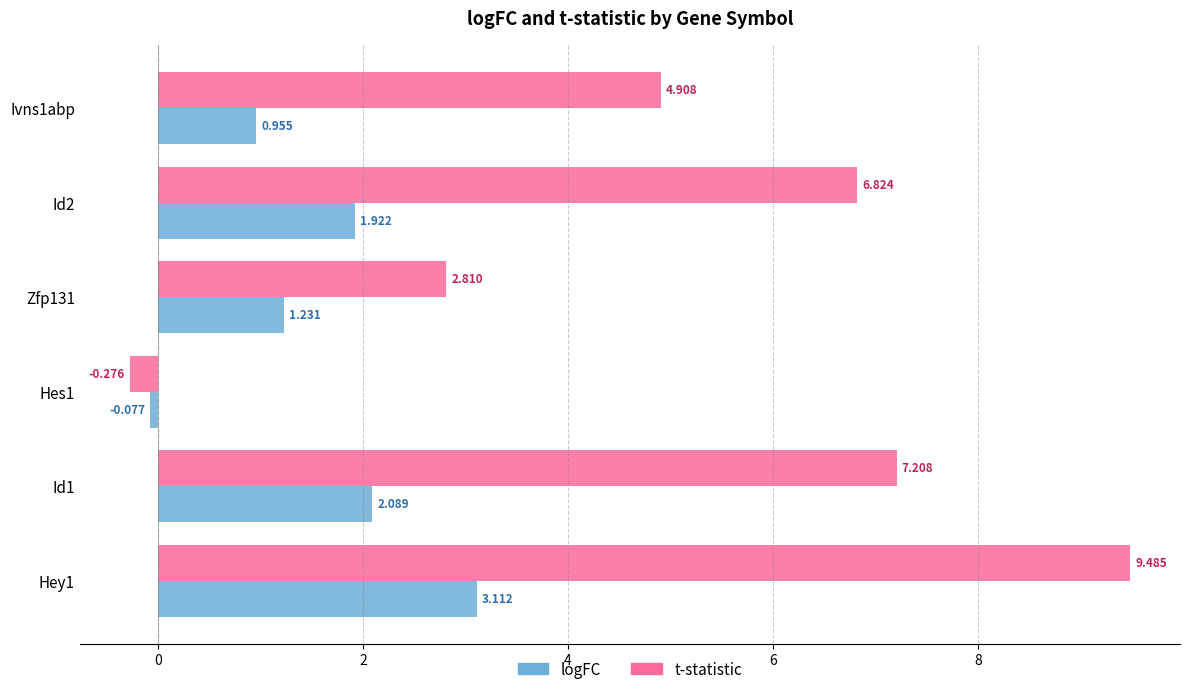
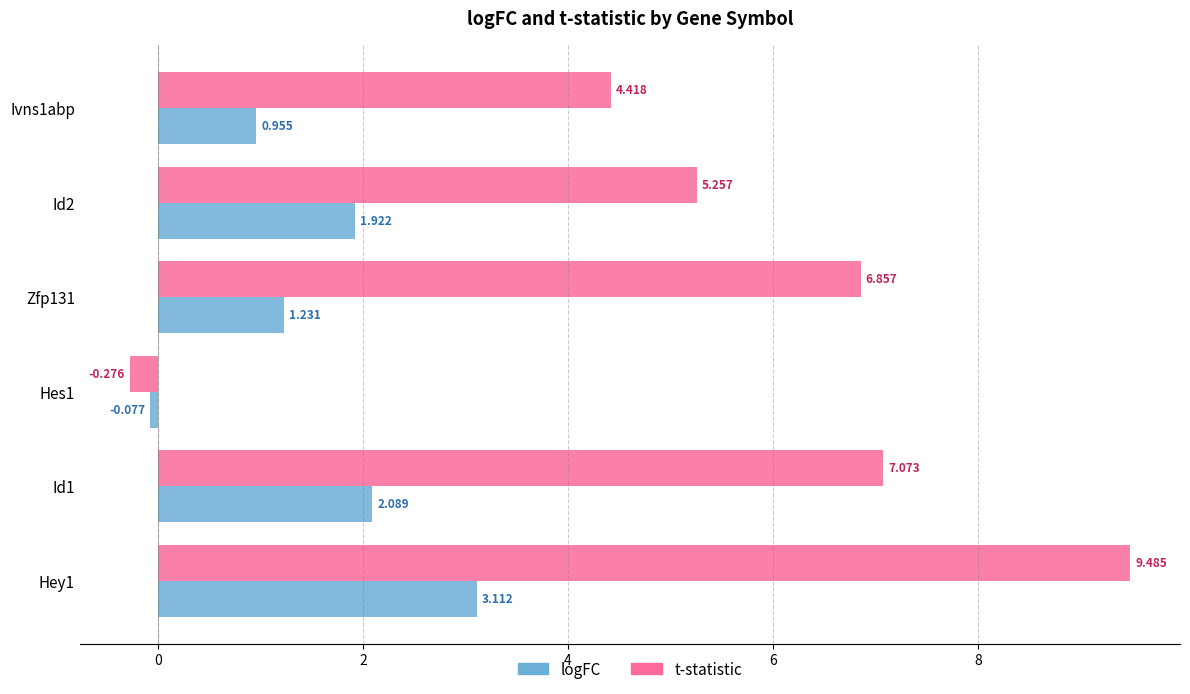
t-statistic, Ivns1abp: 4.908 -> 4.418
t-statistic, Id2: 6.824 -> 5.257
t-statistic, Zfp131: 2.810 -> 6.857
t-statistic, Id1: 7.208 -> 7.073
